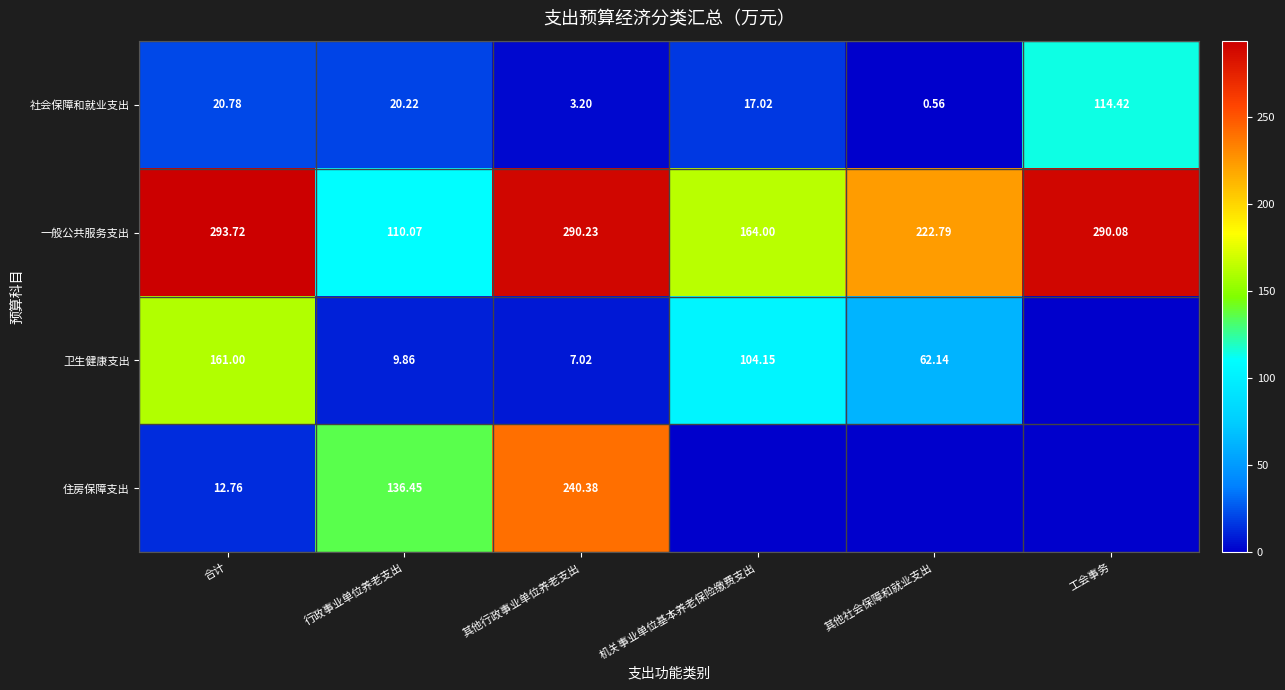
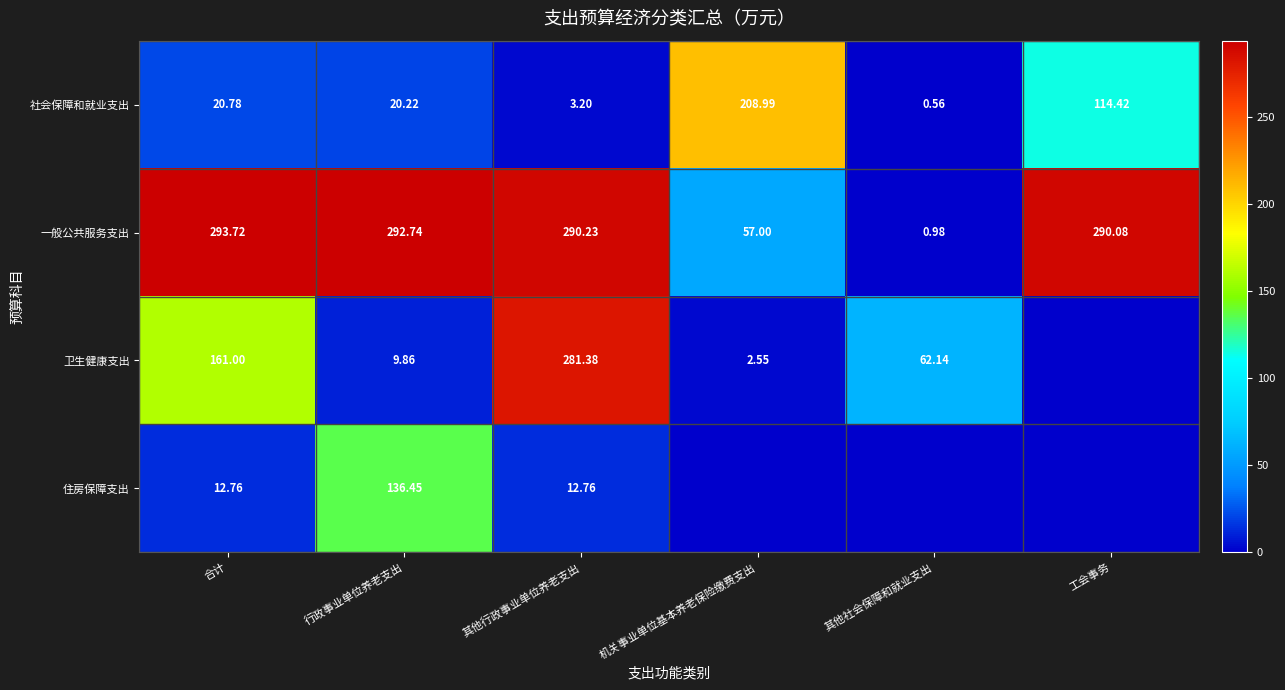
社会保障和就业支出, 机关事业单位基本养老保险缴费支出: 17.02 -> 208.99
一般公共服务支出, 行政事业单位养老支出: 110.07 -> 292.74
一般公共服务支出, 机关事业单位基本养老保险缴费支出: 164.00 -> 57.00
一般公共服务支出, 其他社会保障和就业支出: 222.79 -> 0.98
卫生健康支出, 其他行政事业单位养老支出: 7.02 -> 281.38
卫生健康支出, 机关事业单位基本养老保险缴费支出: 104.15 -> 2.55
住房保障支出, 其他行政事业单位养老支出: 240.38 -> 12.76
